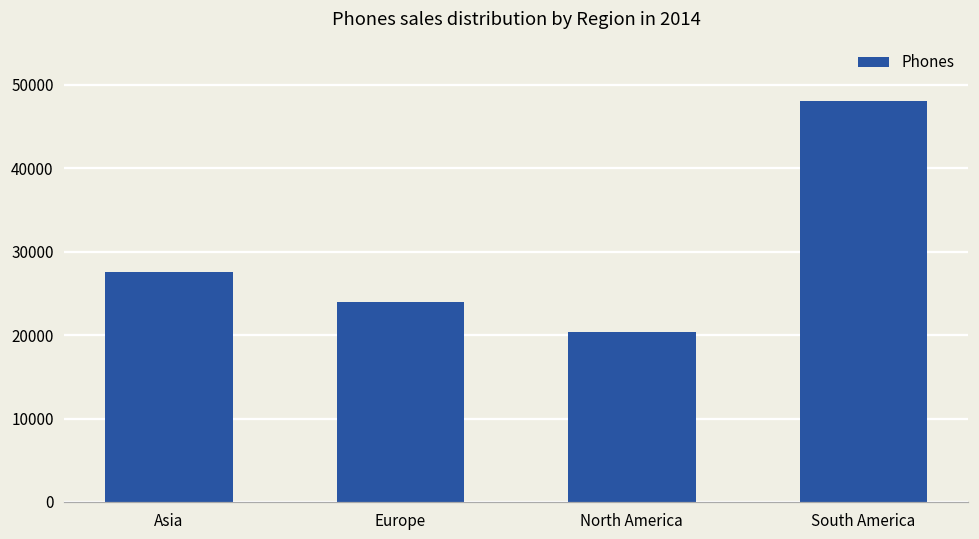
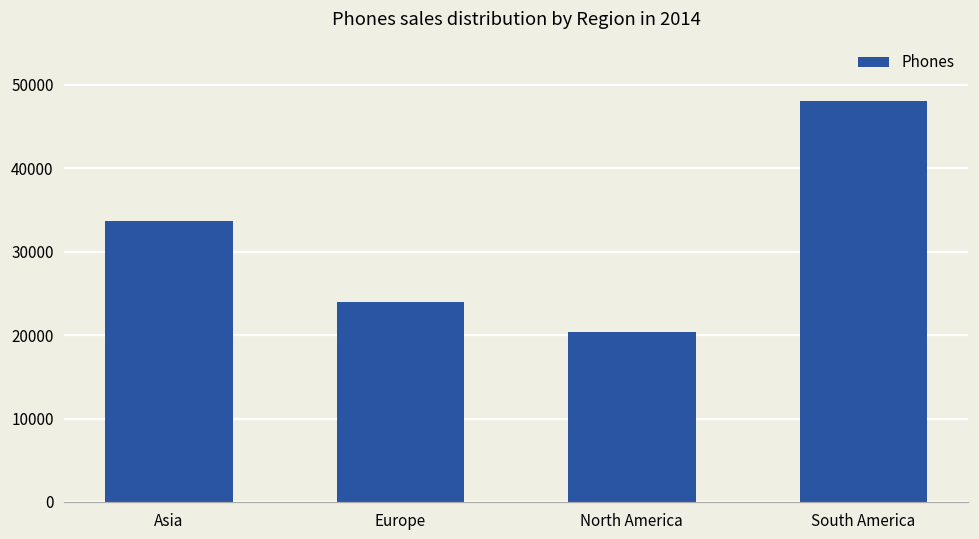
Asia: 28000 -> 34000
